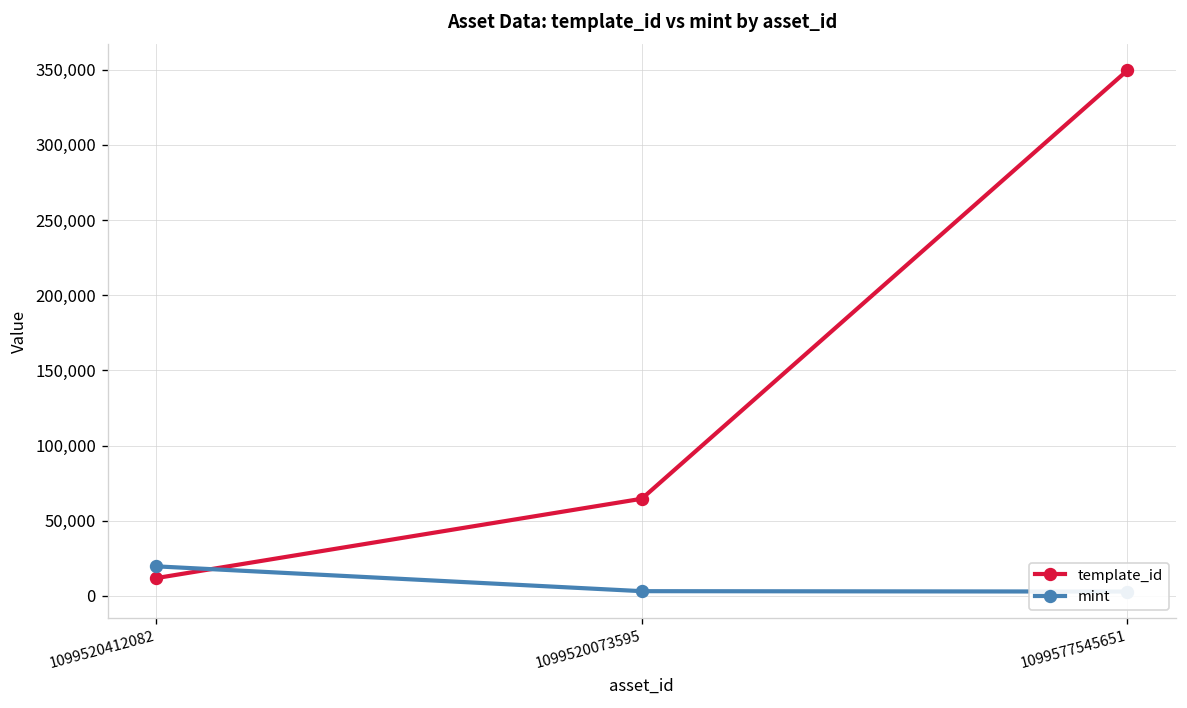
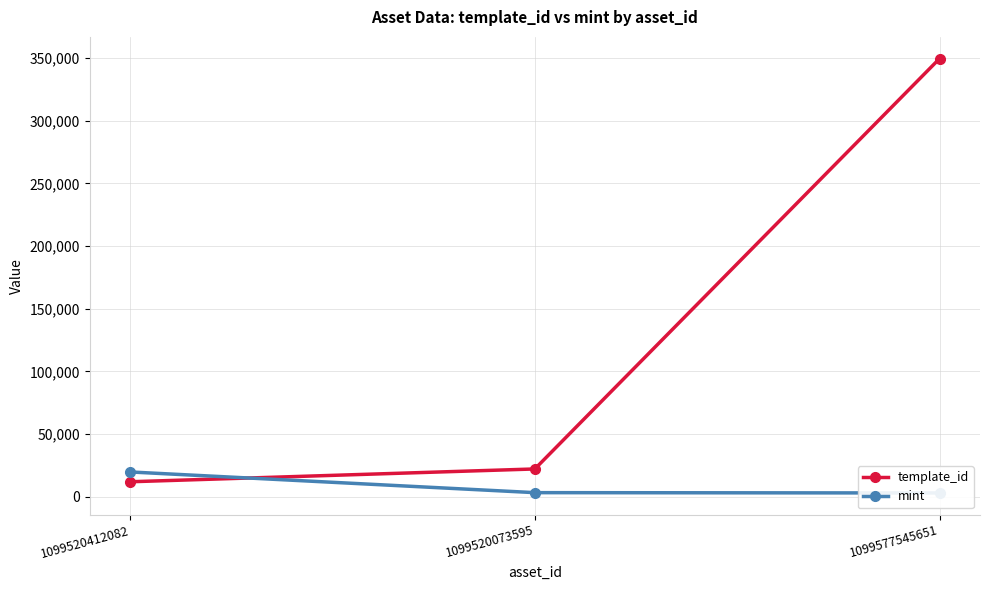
template_id, 1099520073595: 65,000 -> 22,000
